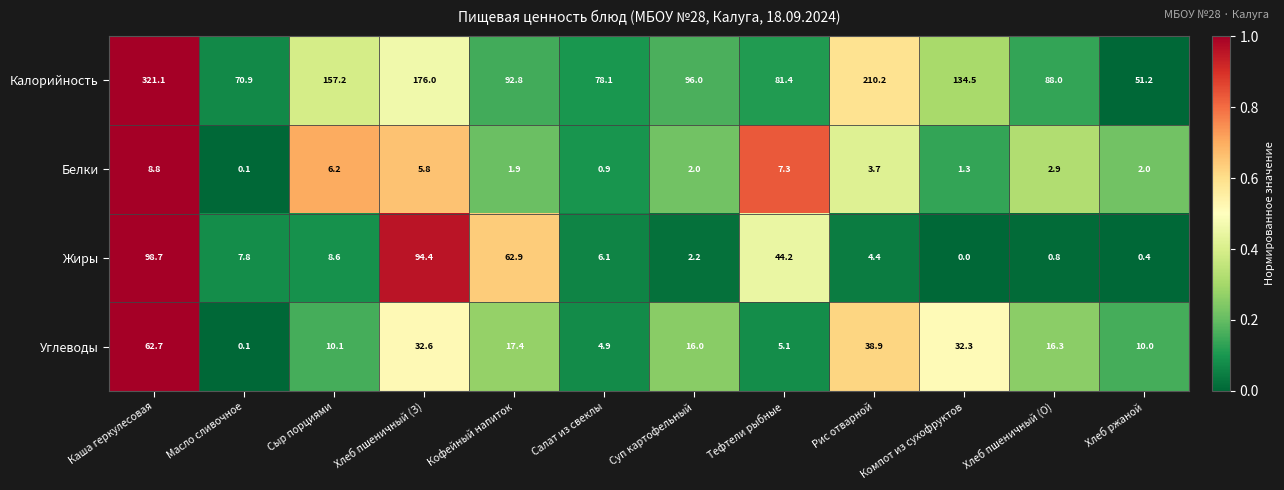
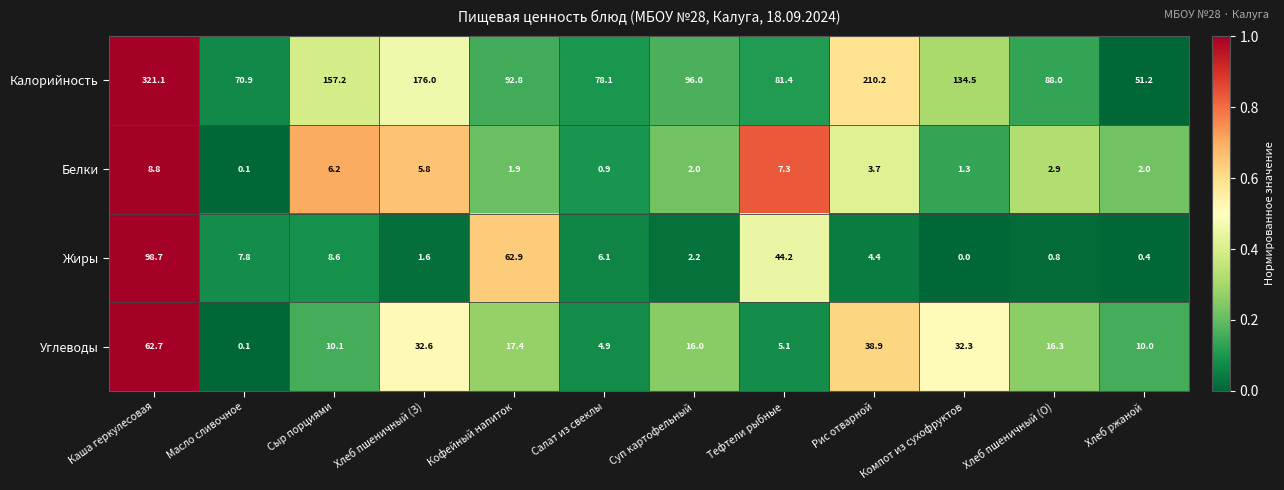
Жиры, Хлеб пшеничный (З): 94.4 -> 1.6
